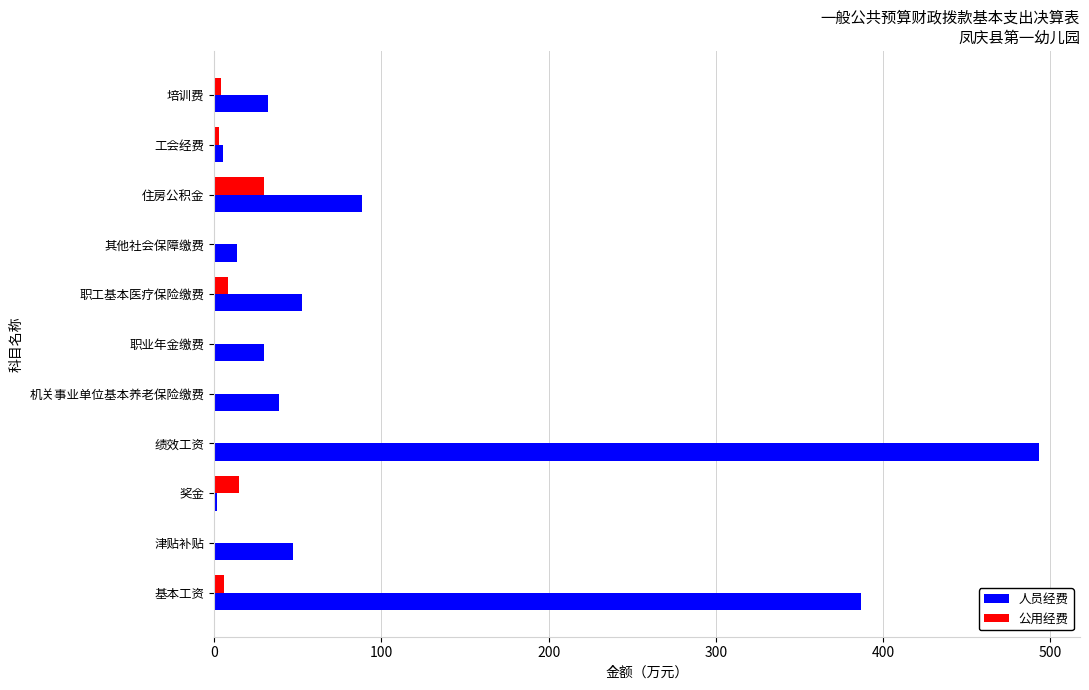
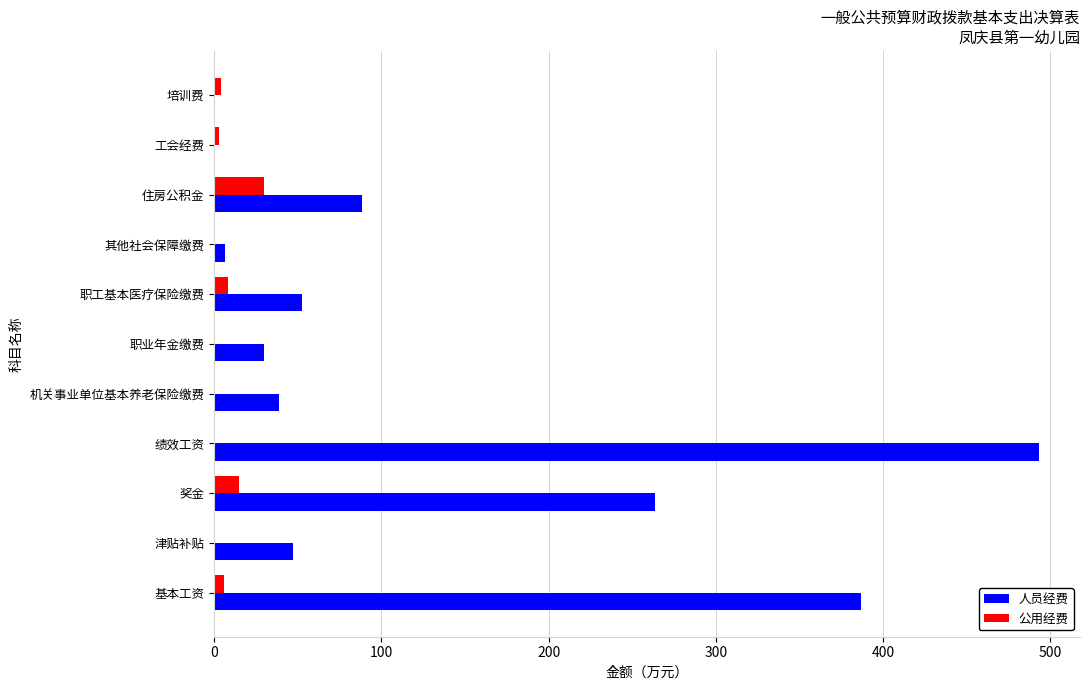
人员经费, 培训费: 32 -> 0
人员经费, 工会经费: 5 -> 0
人员经费, 其他社会保障缴费: 14 -> 6
人员经费, 奖金: 2 -> 264
